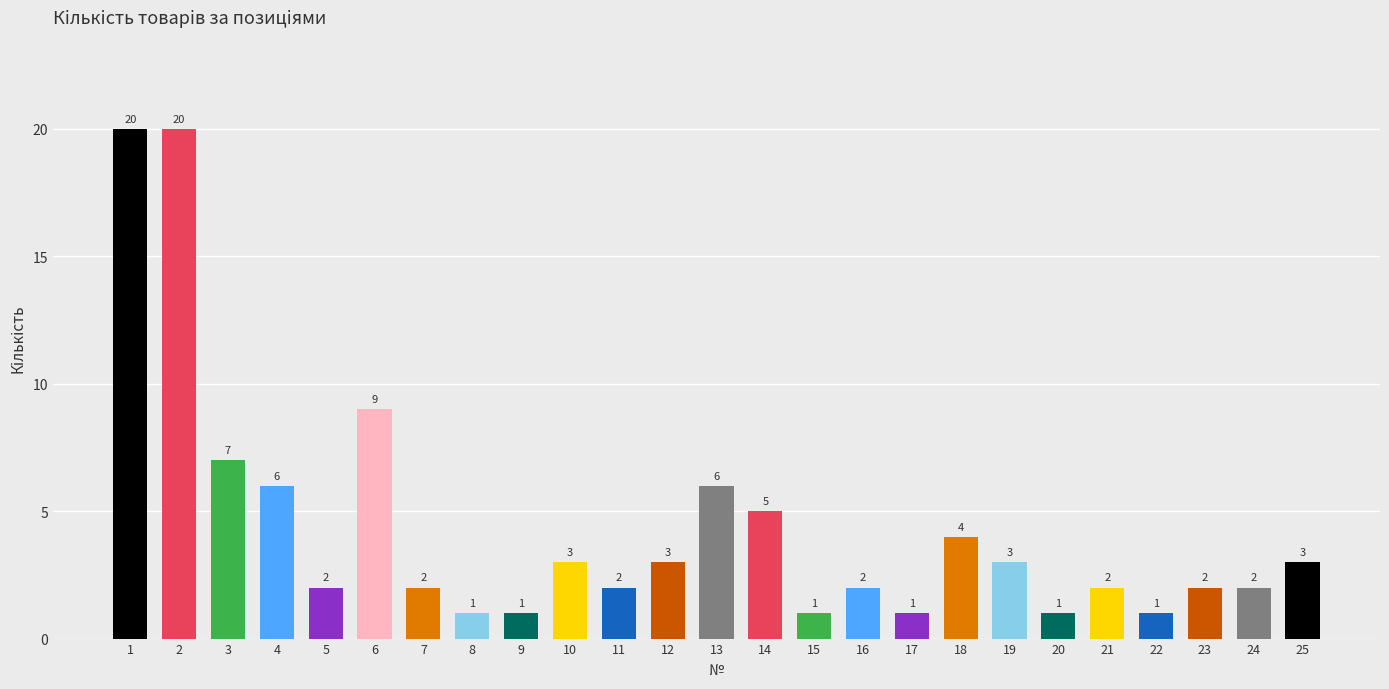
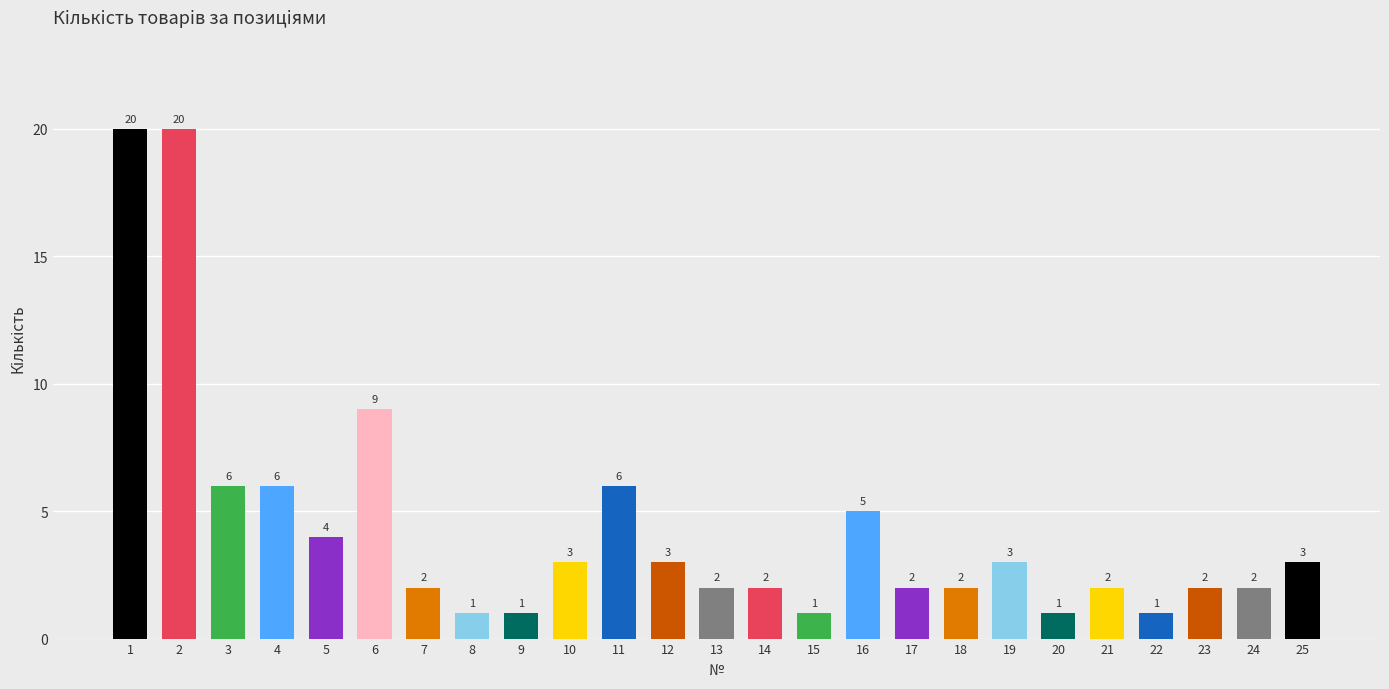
3: 7 -> 6
5: 2 -> 4
11: 2 -> 6
13: 6 -> 2
14: 5 -> 2
16: 2 -> 5
17: 1 -> 2
18: 4 -> 2
